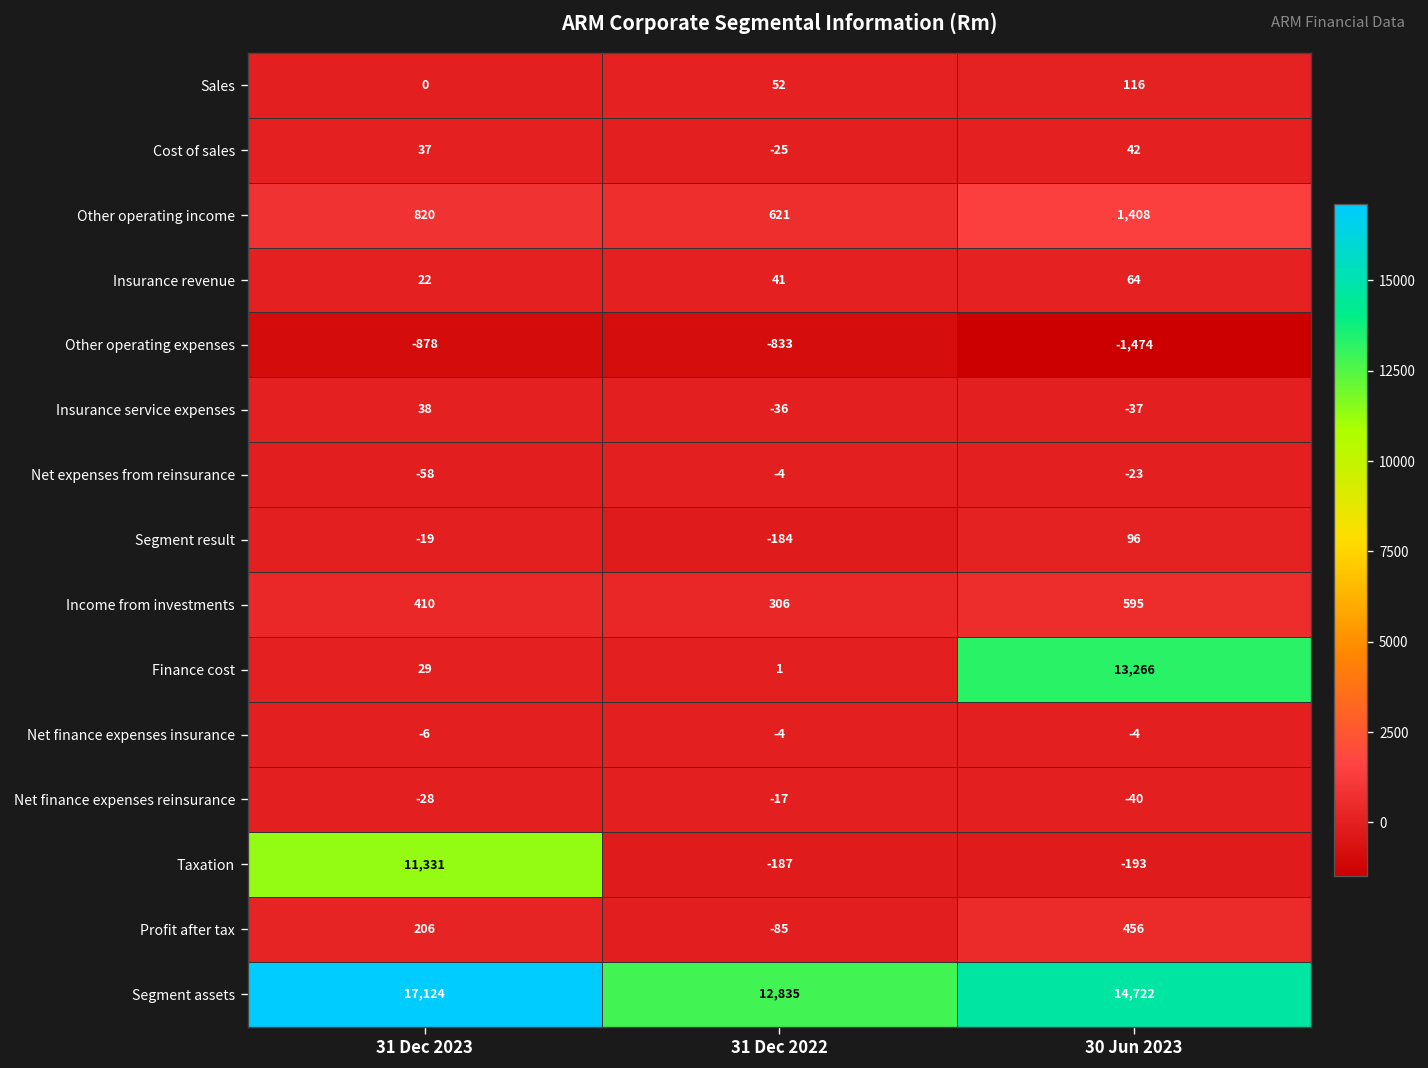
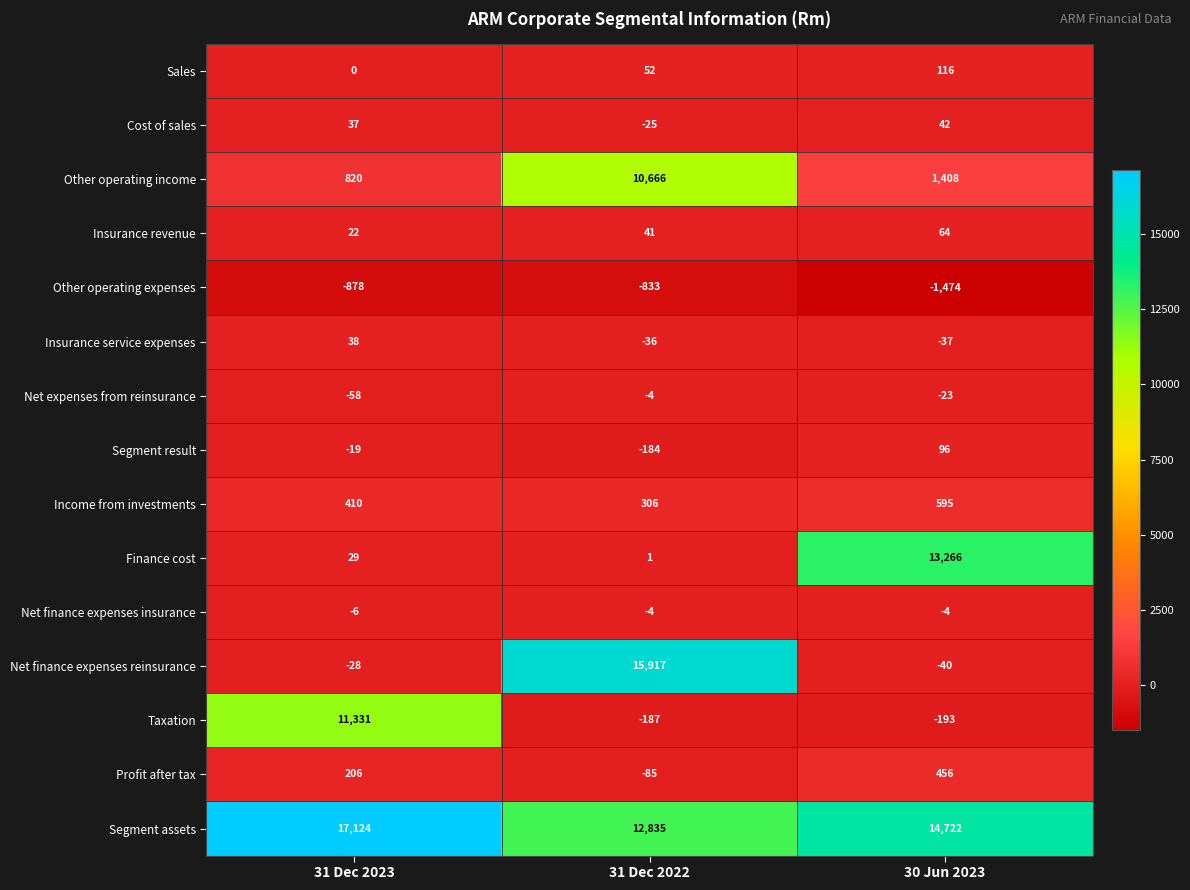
Other operating income, 31 Dec 2022: 621 -> 10,666
Net finance expenses reinsurance, 31 Dec 2022: -17 -> 15,917
